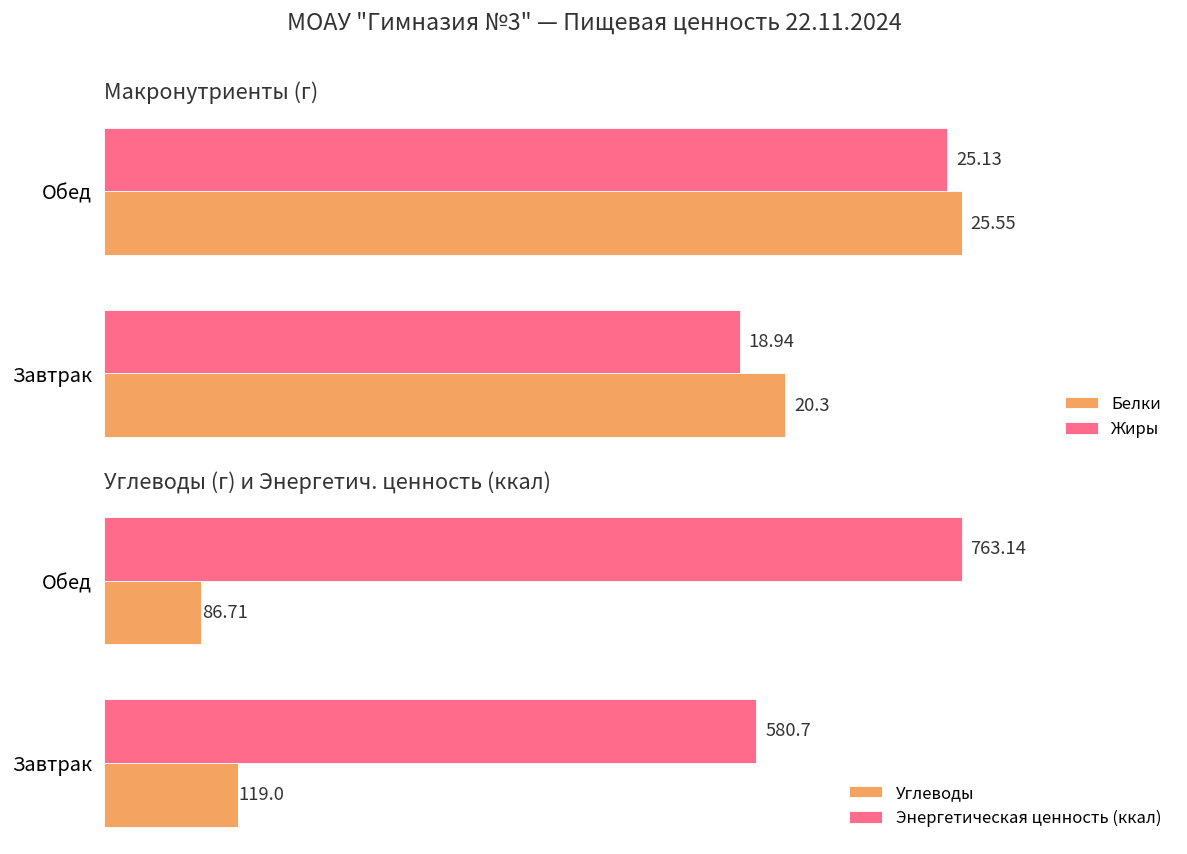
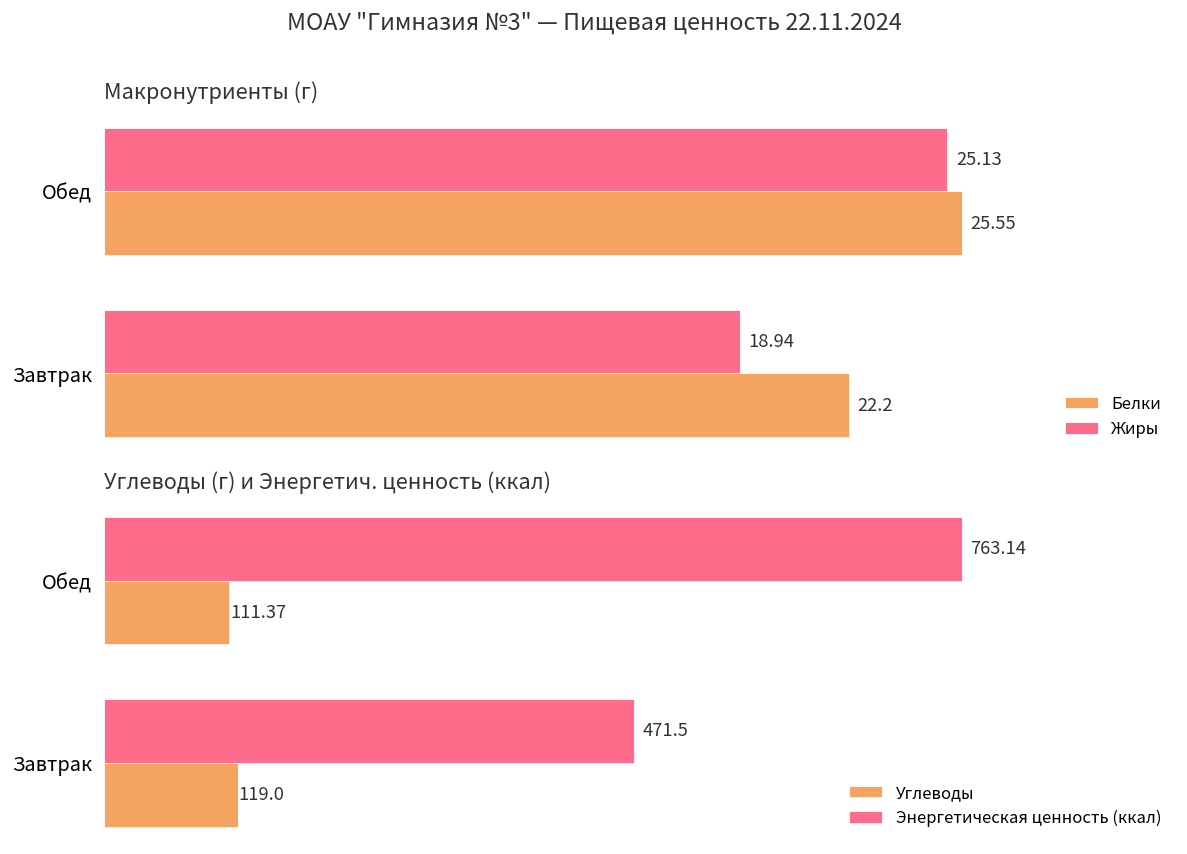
Макронутриенты (г), Белки, Завтрак: 20.3 -> 22.2
Углеводы (г) и Энергетич. ценность (ккал), Углеводы, Обед: 86.71 -> 111.37
Углеводы (г) и Энергетич. ценность (ккал), Энергетическая ценность (ккал), Завтрак: 580.7 -> 471.5
